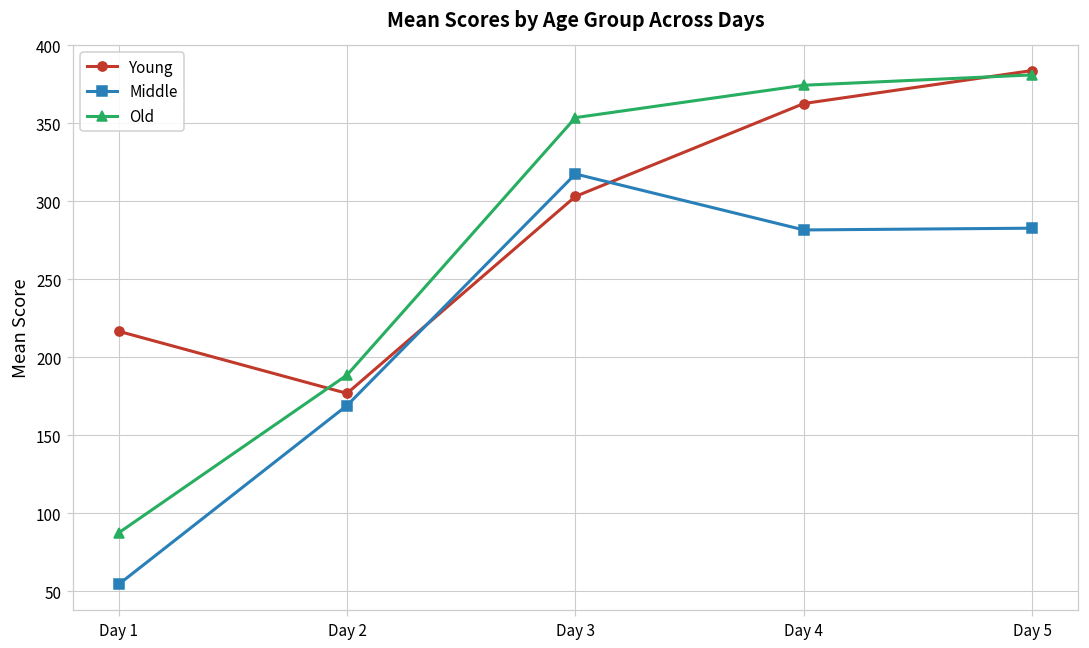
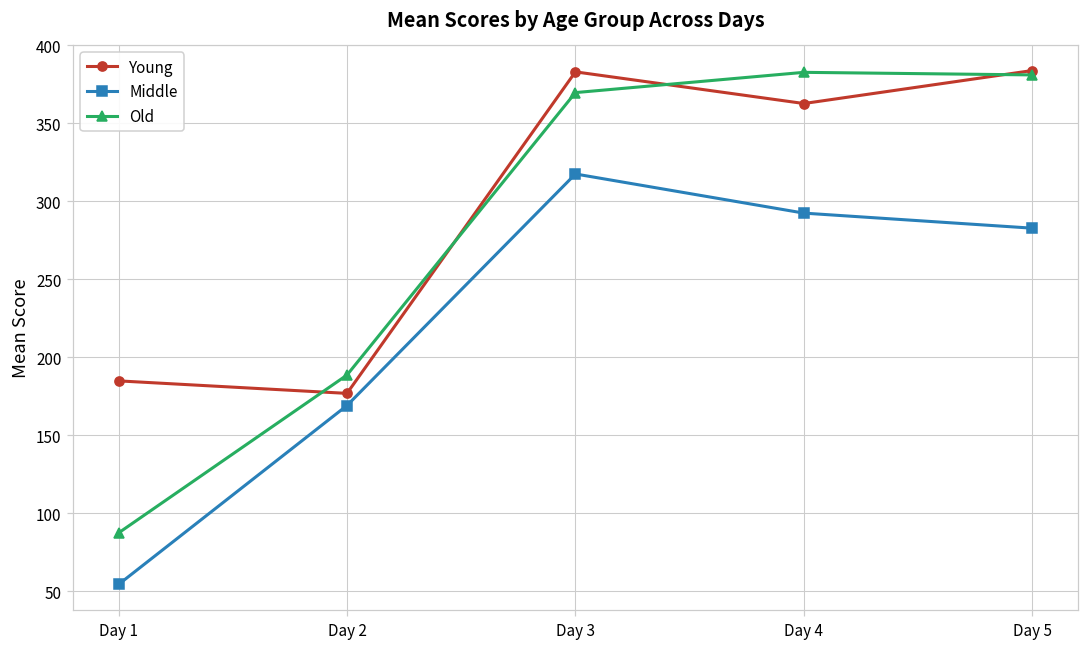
Young, Day 1: 217 -> 185
Young, Day 3: 303 -> 383
Old, Day 3: 354 -> 370
Middle, Day 4: 282 -> 292
Old, Day 4: 374 -> 383
